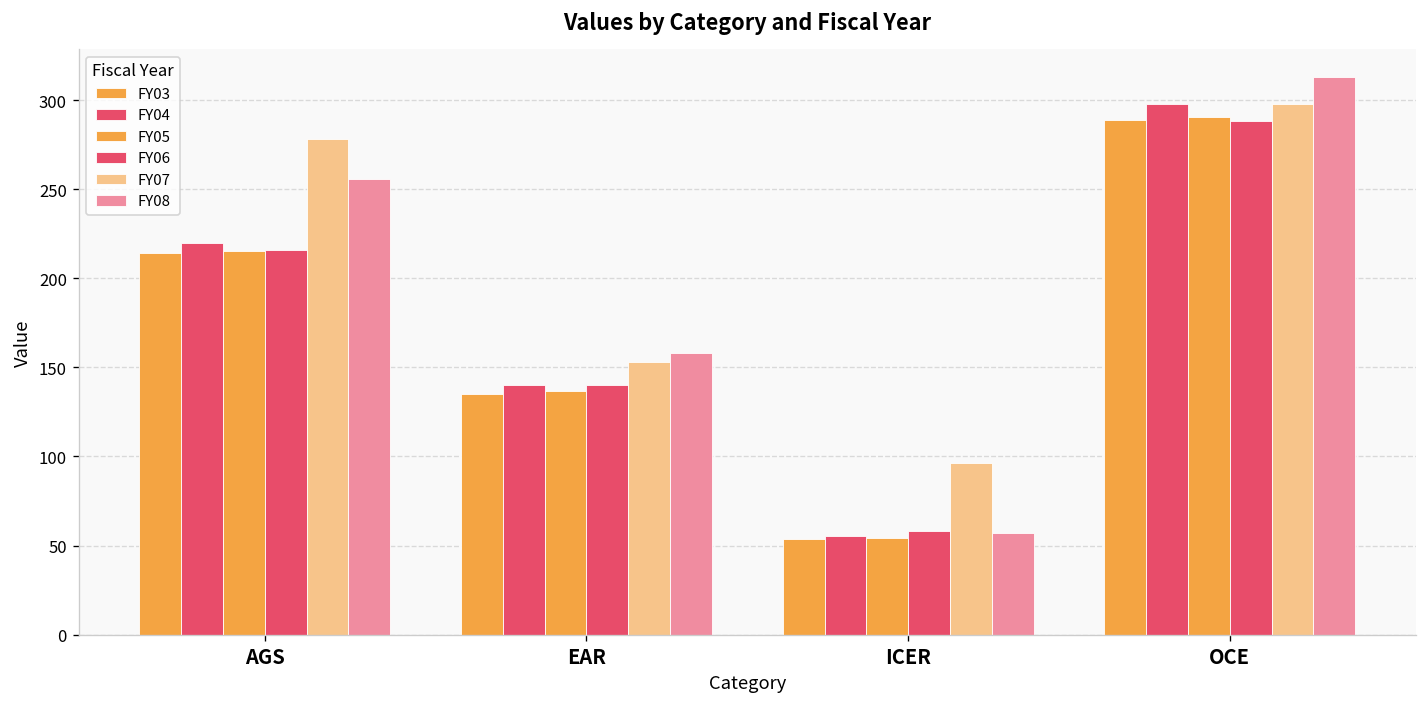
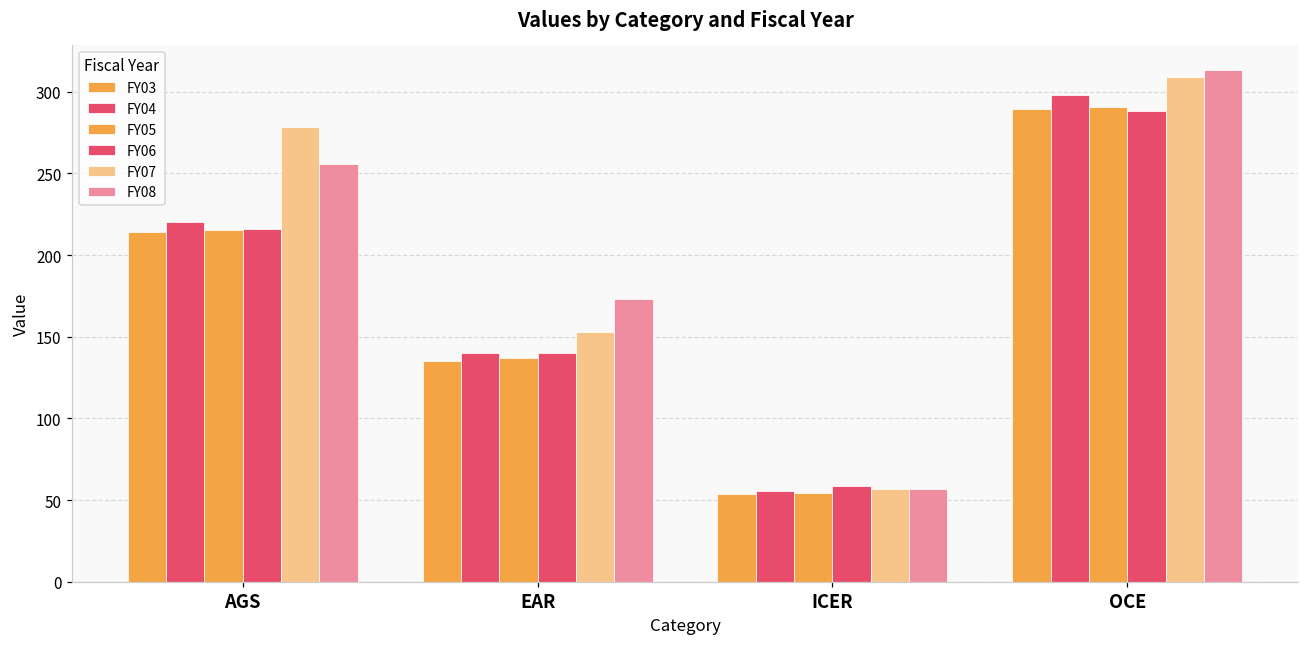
FY08, EAR: 158 -> 173
FY07, ICER: 96 -> 57
FY07, OCE: 298 -> 309
